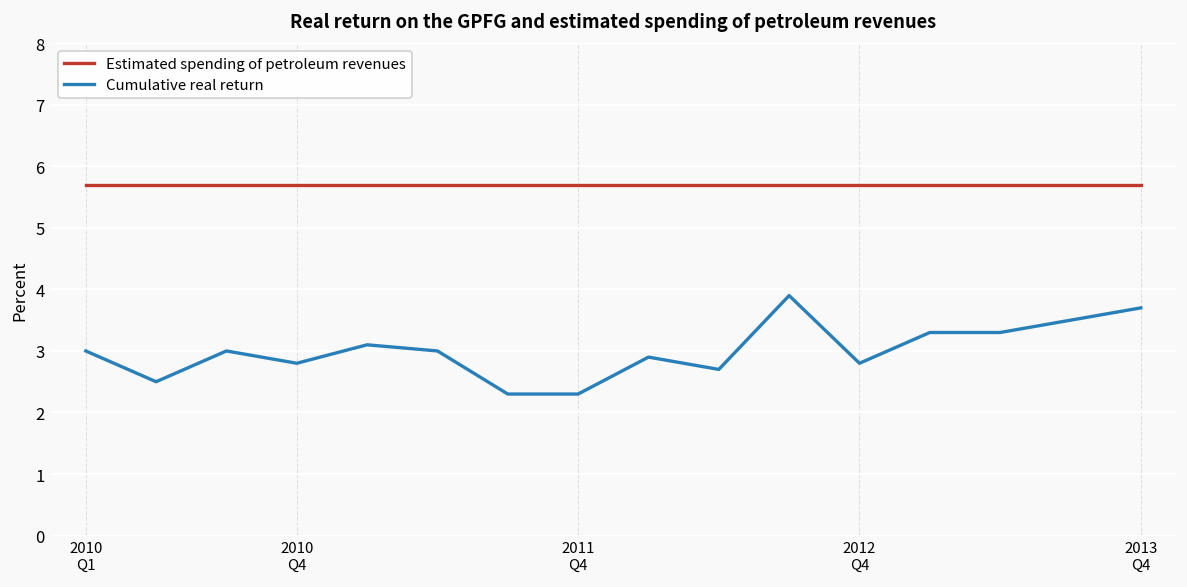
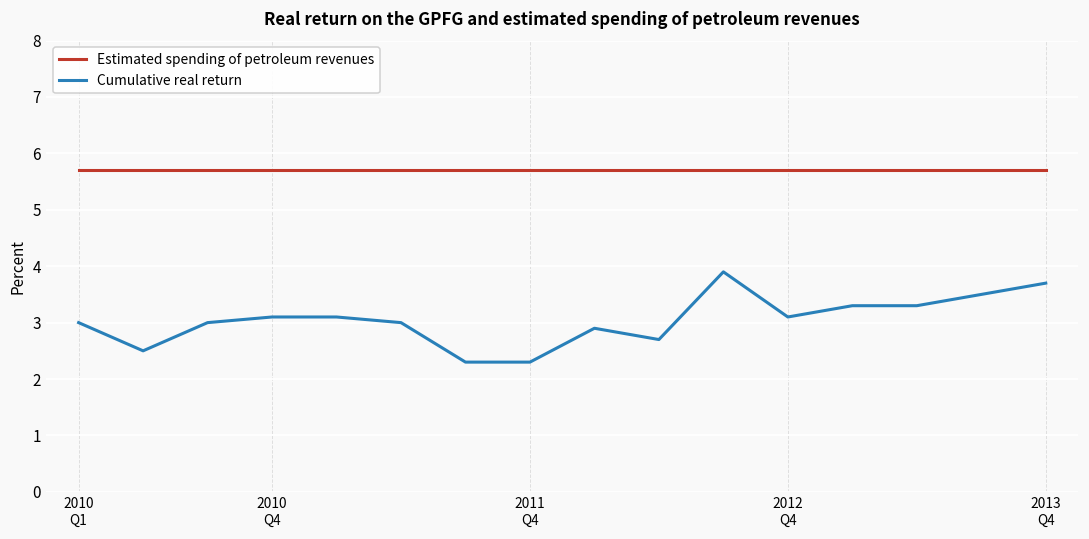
Cumulative real return, 2010 Q4: 2.8 -> 3.1
Cumulative real return, 2012 Q4: 2.8 -> 3.1
